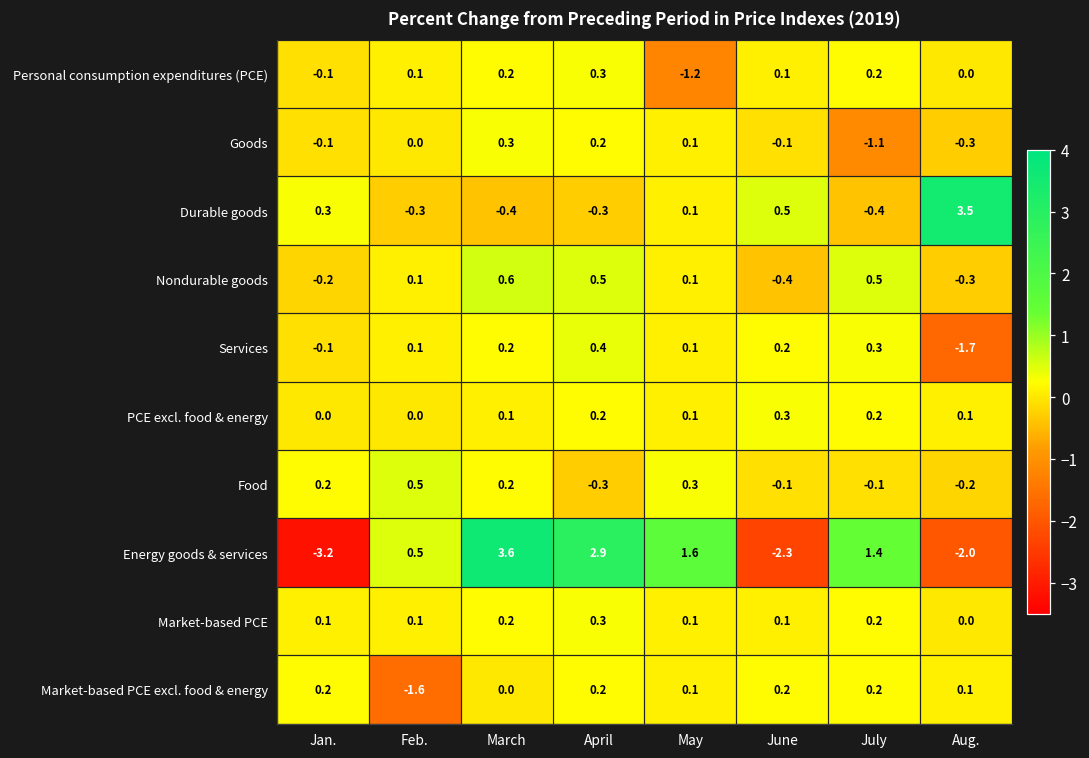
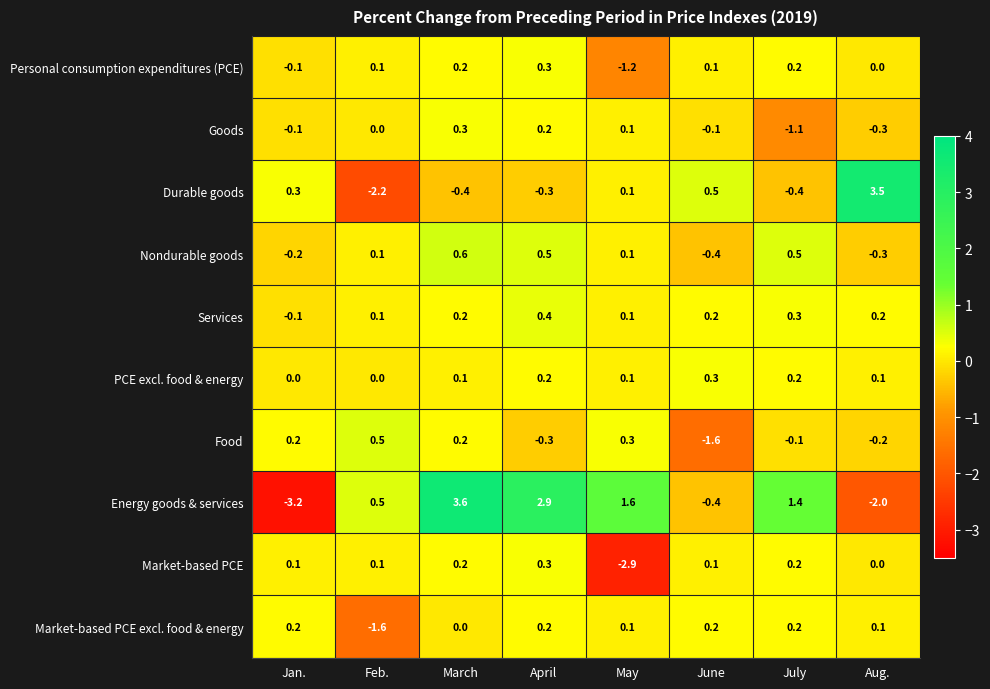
Durable goods, Feb.: -0.3 -> -2.2
Services, Aug.: -1.7 -> 0.2
Food, June: -0.1 -> -1.6
Energy goods & services, June: -2.3 -> -0.4
Market-based PCE, May: 0.1 -> -2.9
